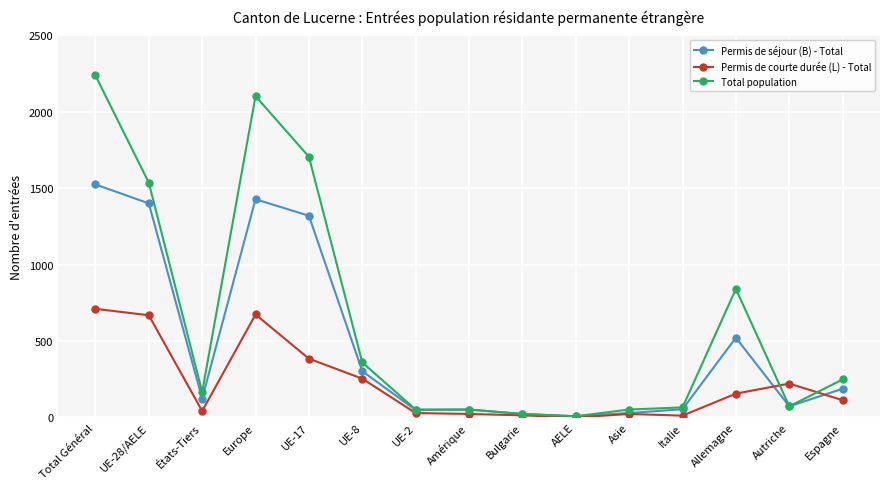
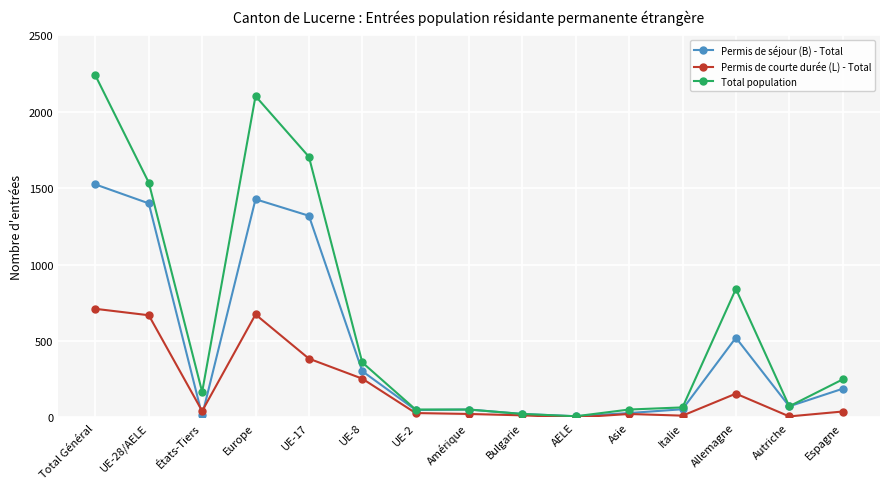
Permis de séjour (B) - Total, États-Tiers: 120 -> 10
Permis de courte durée (L) - Total, Autriche: 220 -> 10
Permis de courte durée (L) - Total, Espagne: 110 -> 40
